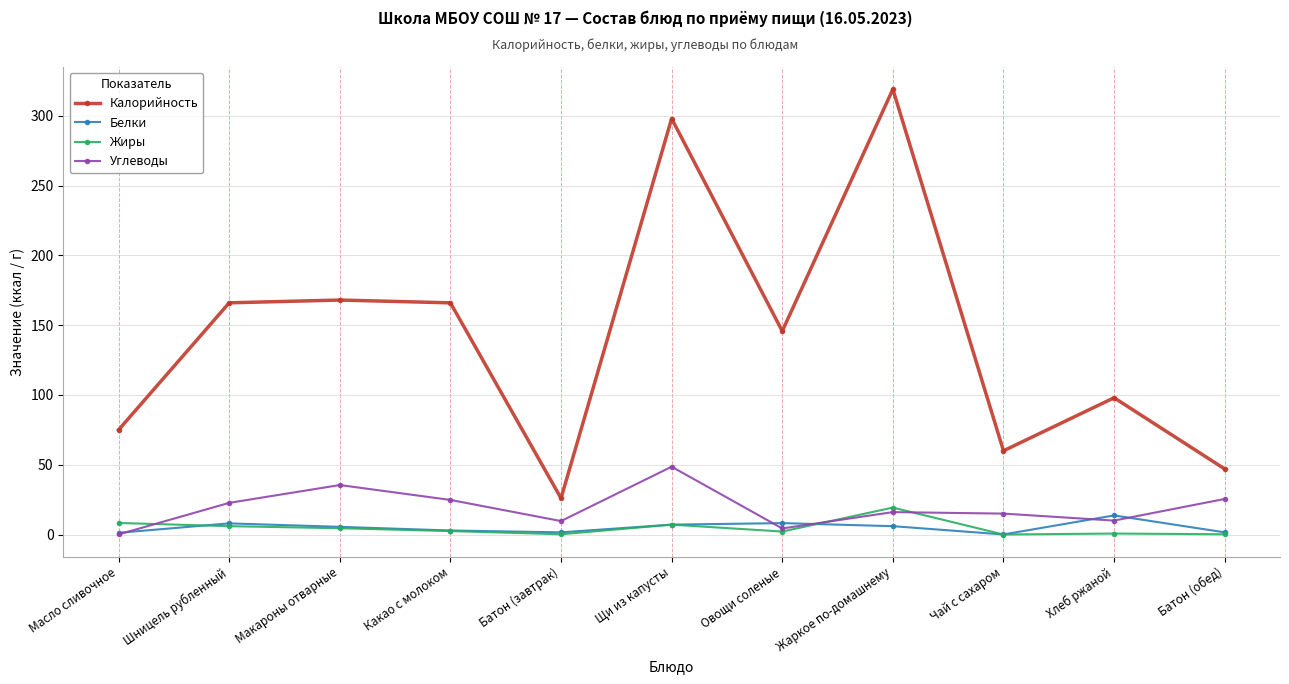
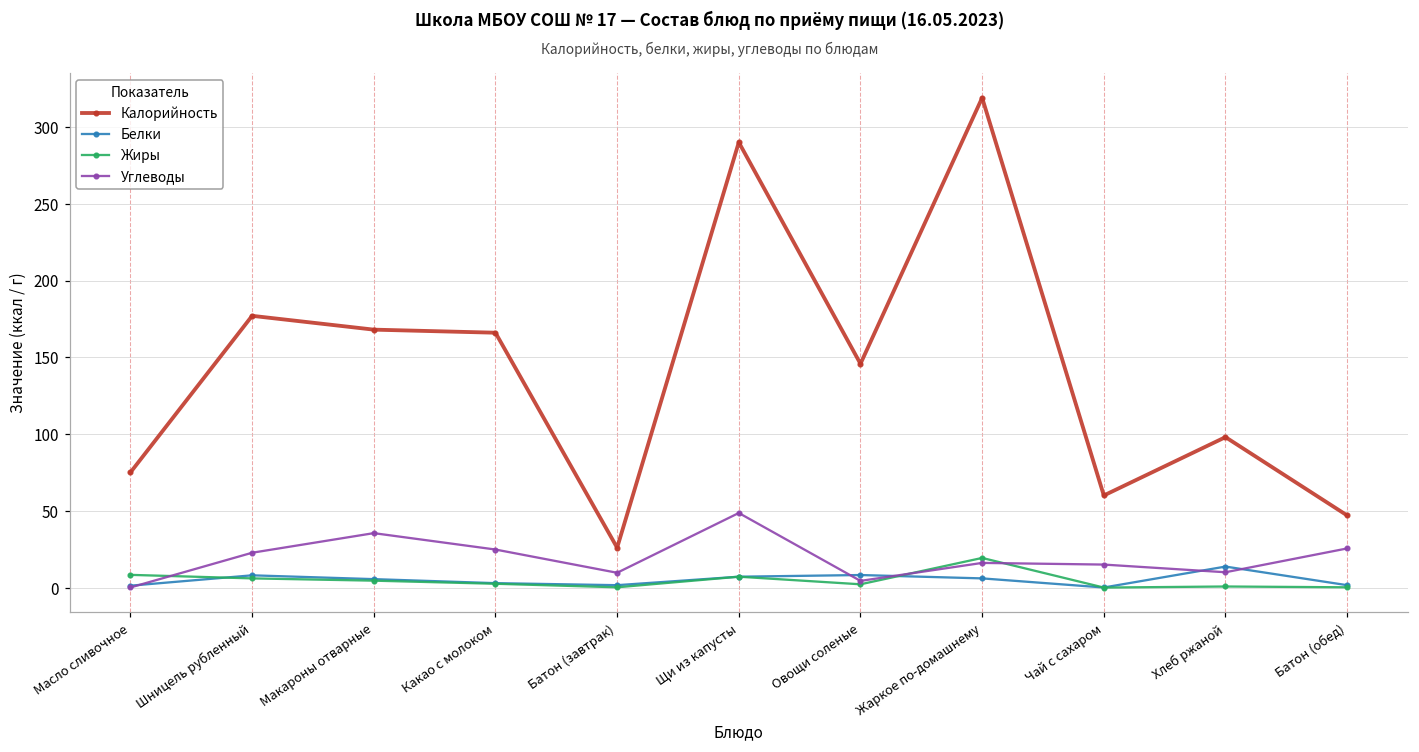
Калорийность, Шницель рубленный: 166 -> 177
Калорийность, Щи из капусты: 298 -> 290
